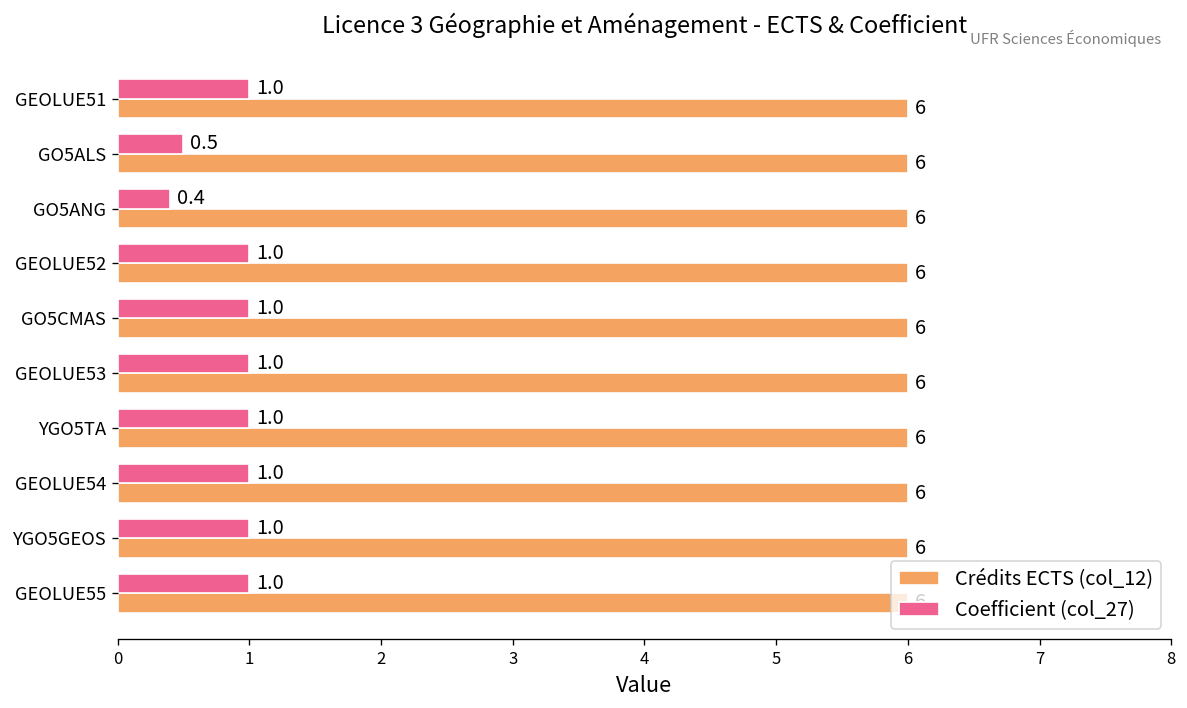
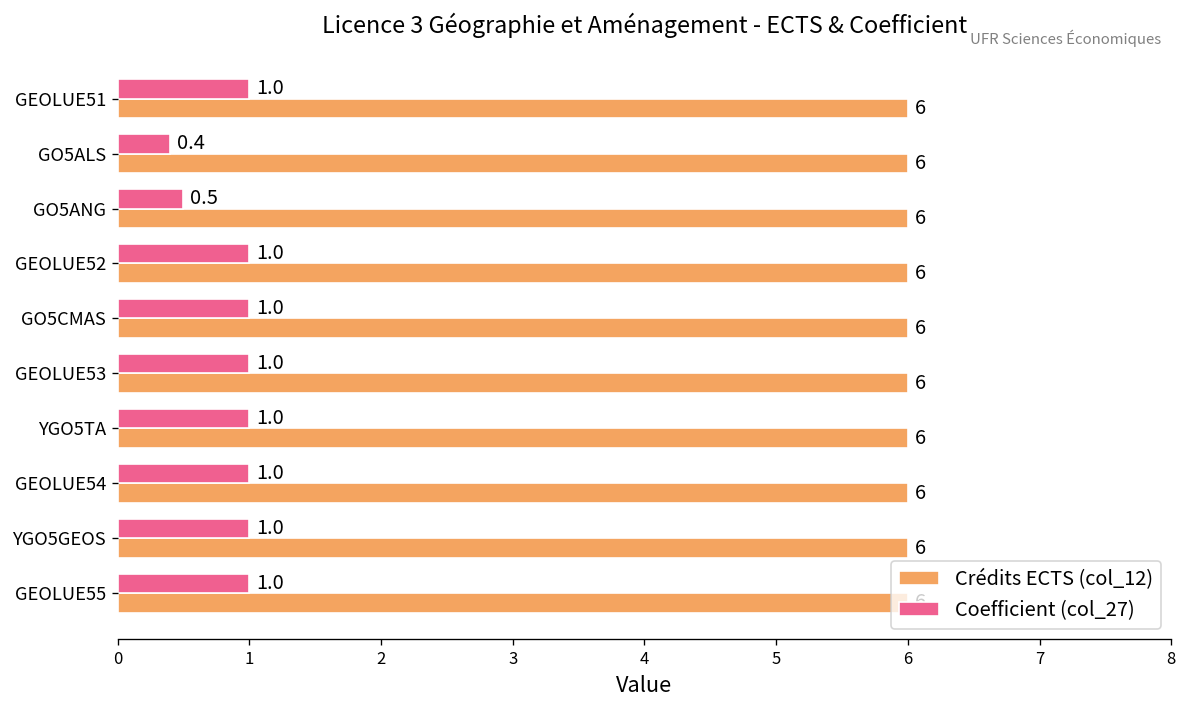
Coefficient (col_27), GO5ALS: 0.5 -> 0.4
Coefficient (col_27), GO5ANG: 0.4 -> 0.5
